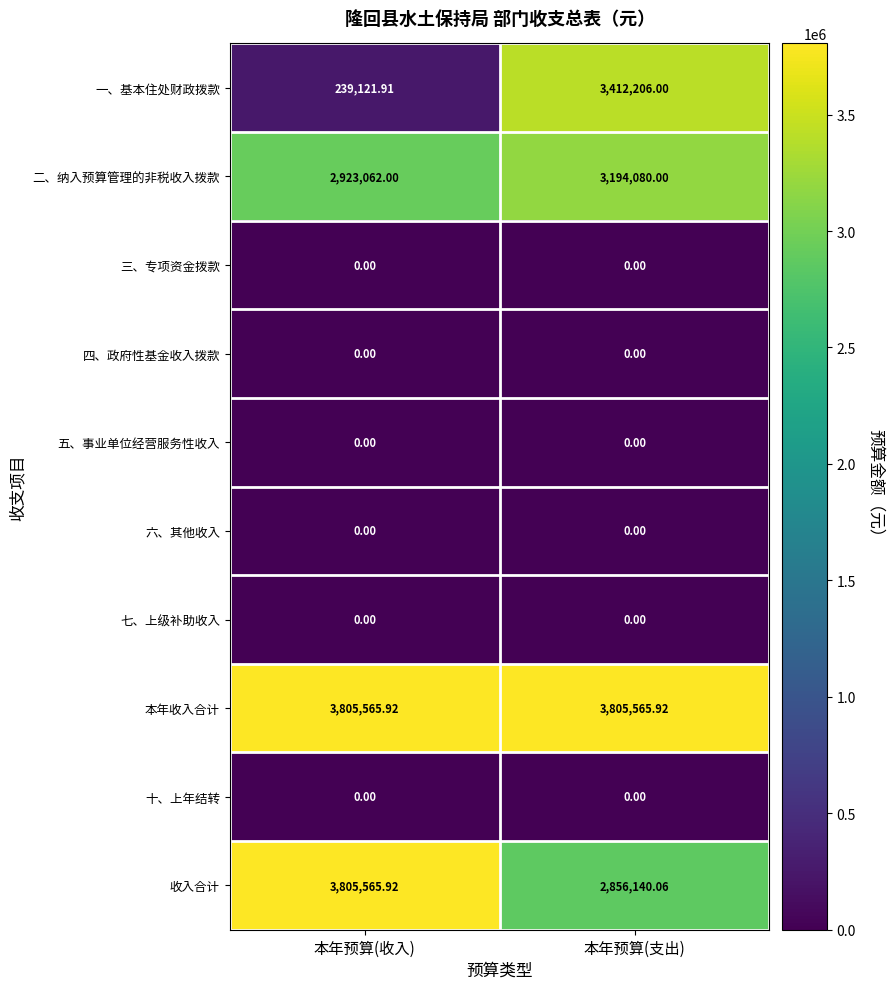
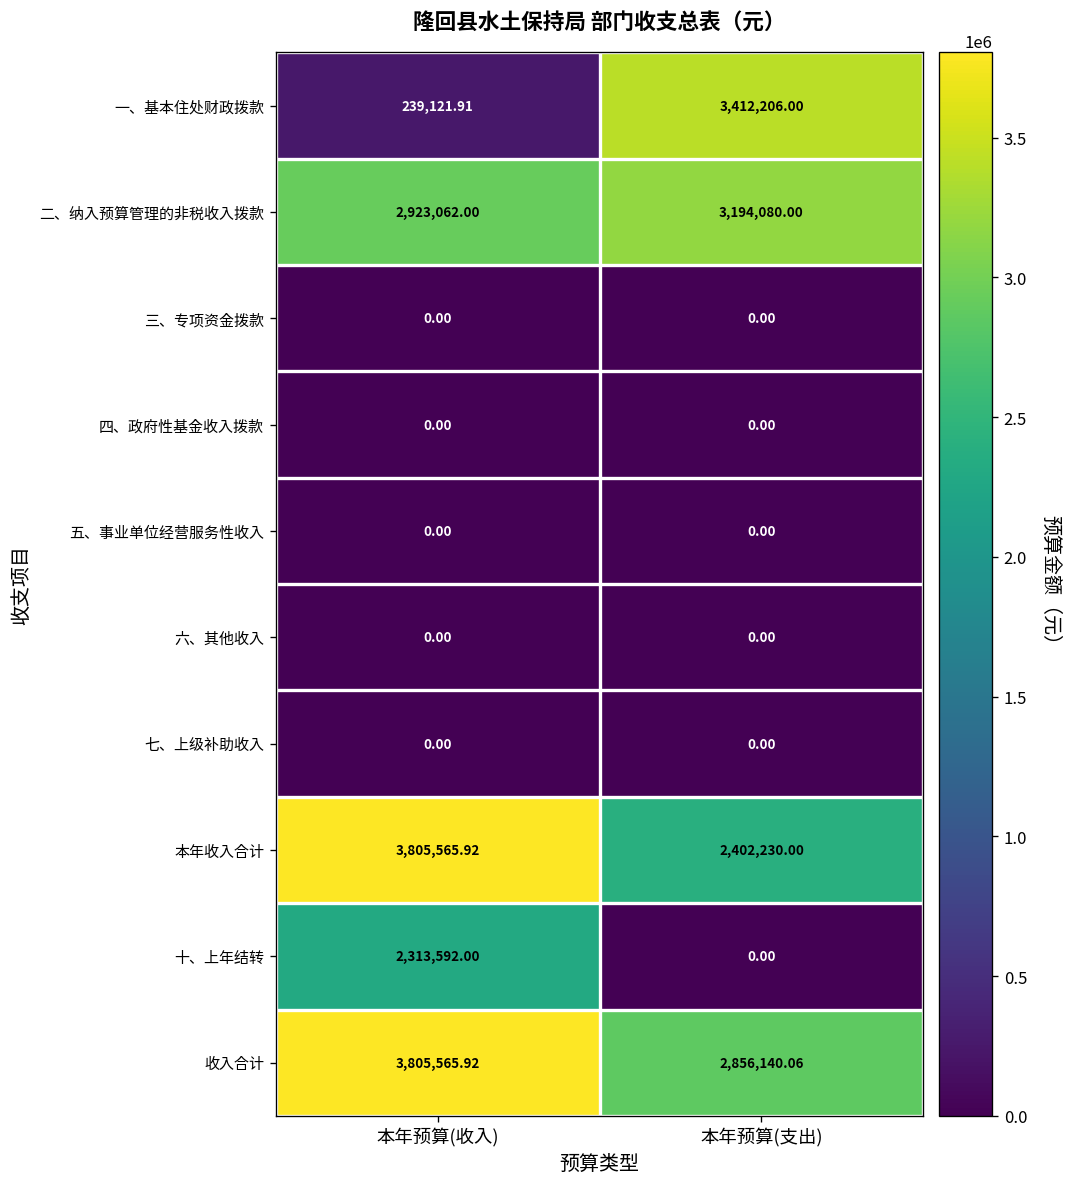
本年收入合计, 本年预算(支出): 3,805,565.92 -> 2,402,230.00
十、上年结转, 本年预算(收入): 0.00 -> 2,313,592.00
